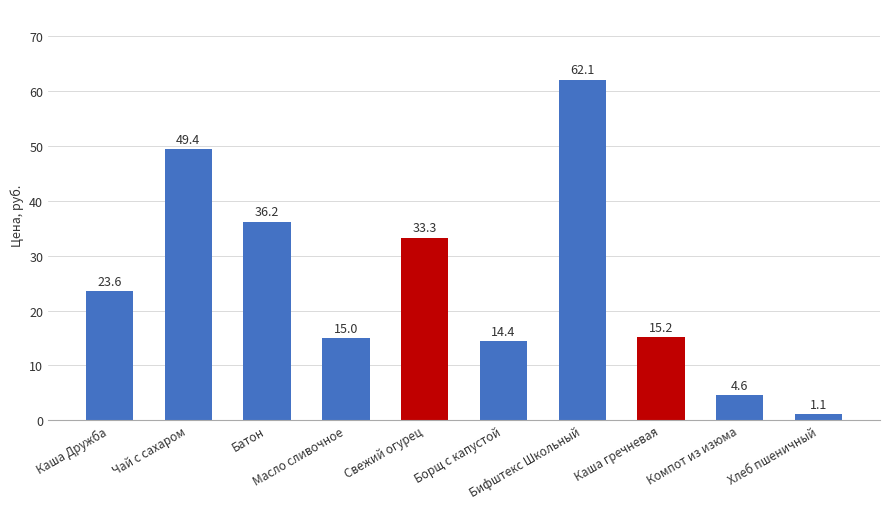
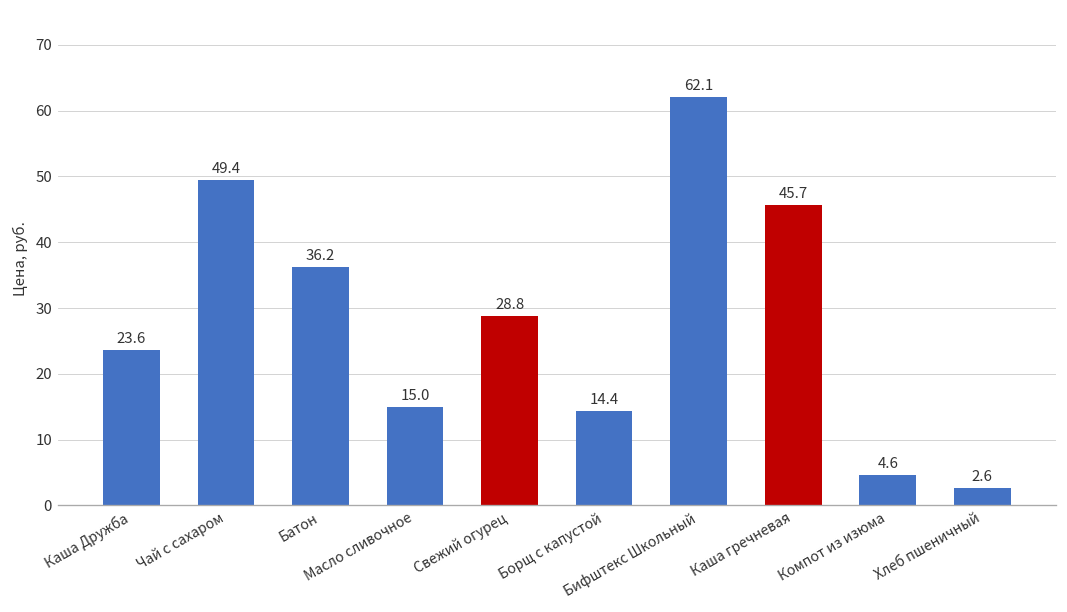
Свежий огурец: 33.3 -> 28.8
Каша гречневая: 15.2 -> 45.7
Хлеб пшеничный: 1.1 -> 2.6
